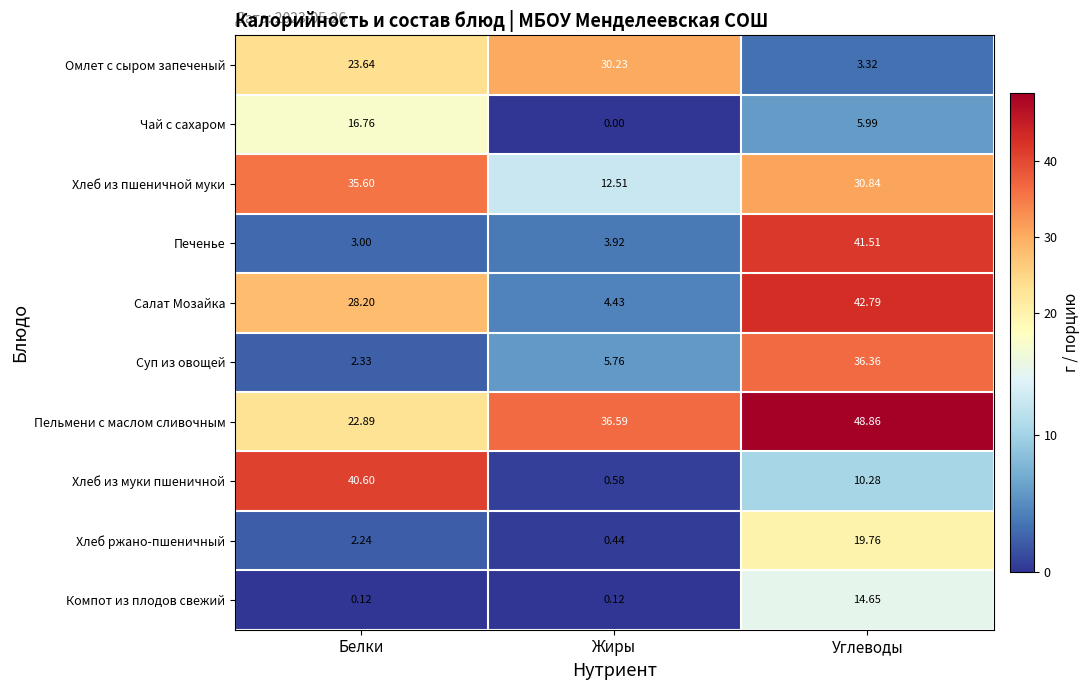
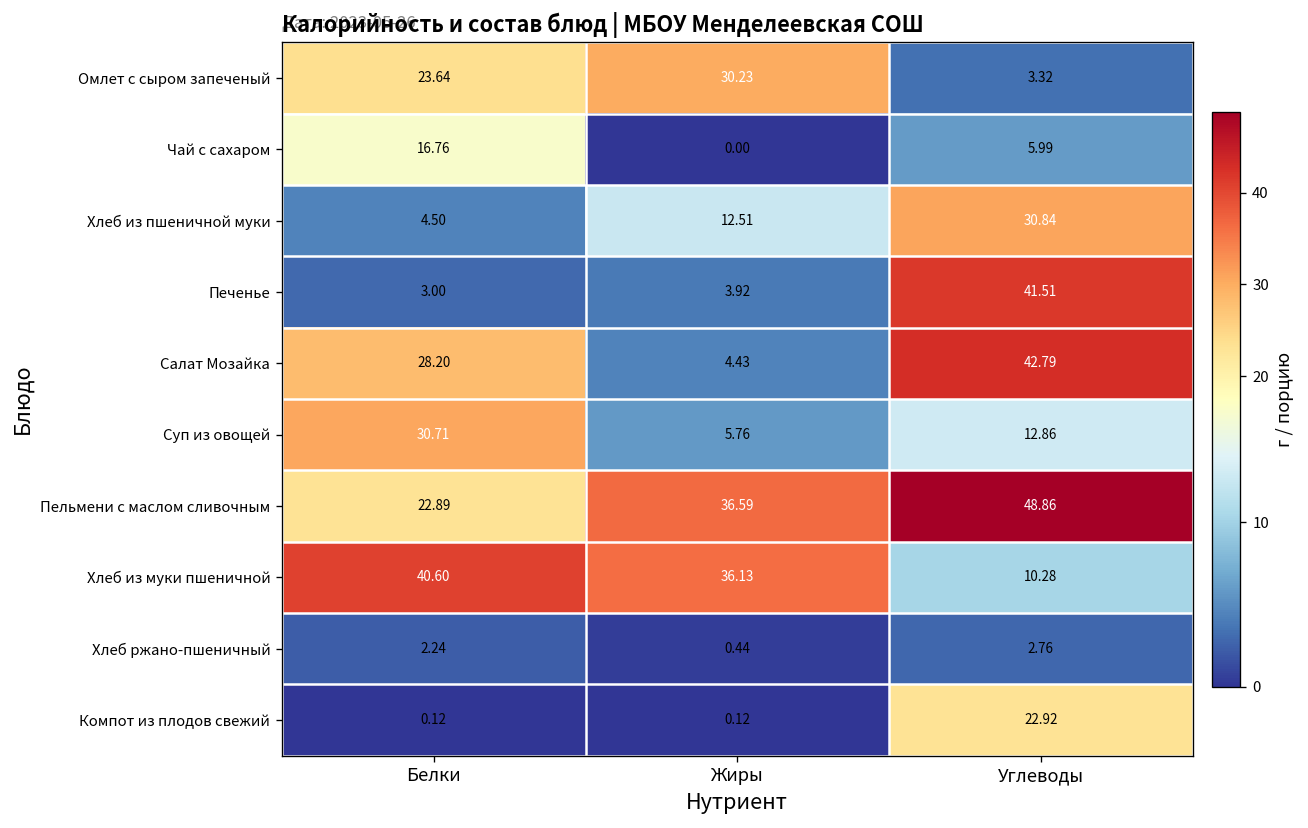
Хлеб из пшеничной муки, Белки: 35.60 -> 4.50
Суп из овощей, Белки: 2.33 -> 30.71
Суп из овощей, Углеводы: 36.36 -> 12.86
Хлеб из муки пшеничной, Жиры: 0.58 -> 36.13
Хлеб ржано-пшеничный, Углеводы: 19.76 -> 2.76
Компот из плодов свежий, Углеводы: 14.65 -> 22.92
